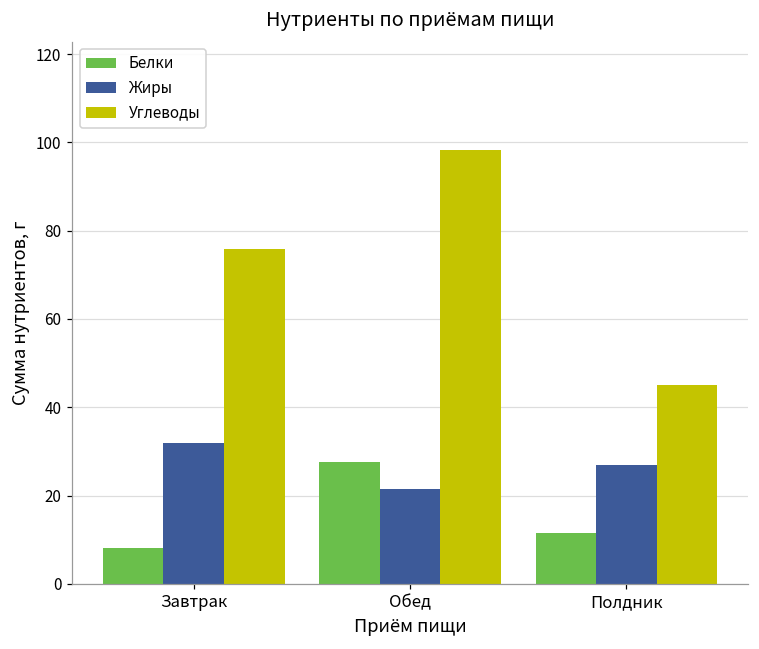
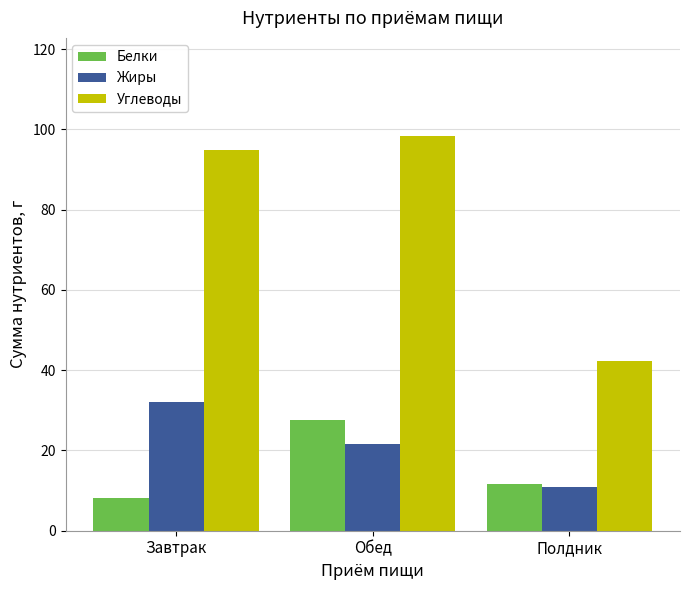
Углеводы, Завтрак: 76 -> 95
Жиры, Полдник: 27 -> 11
Углеводы, Полдник: 45 -> 42
